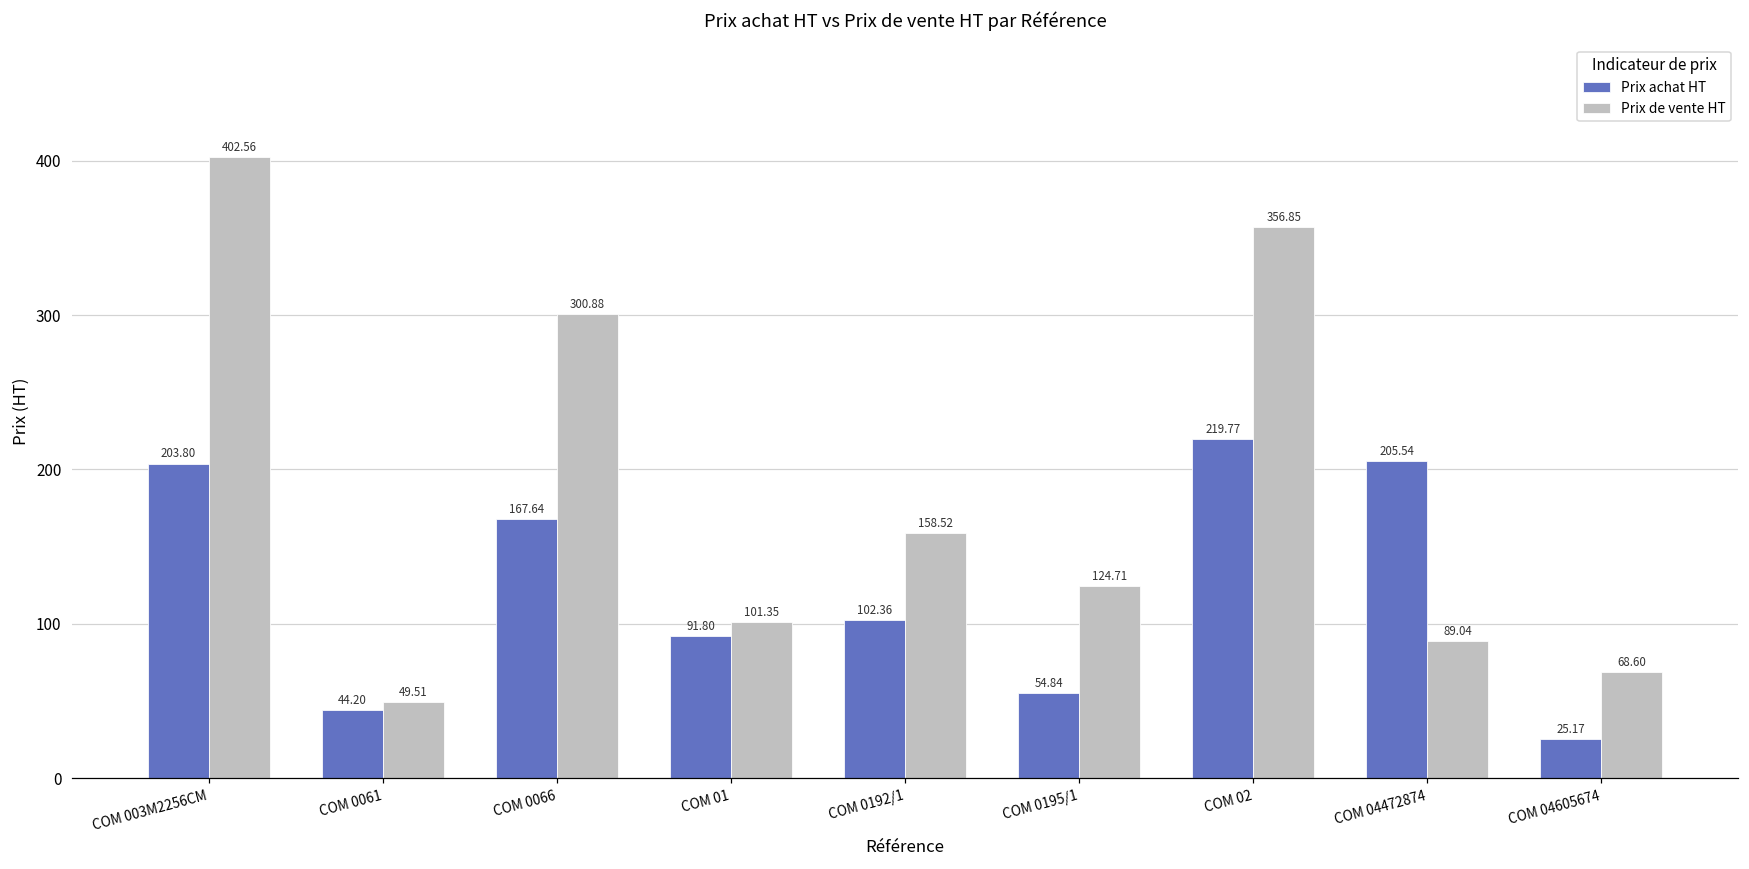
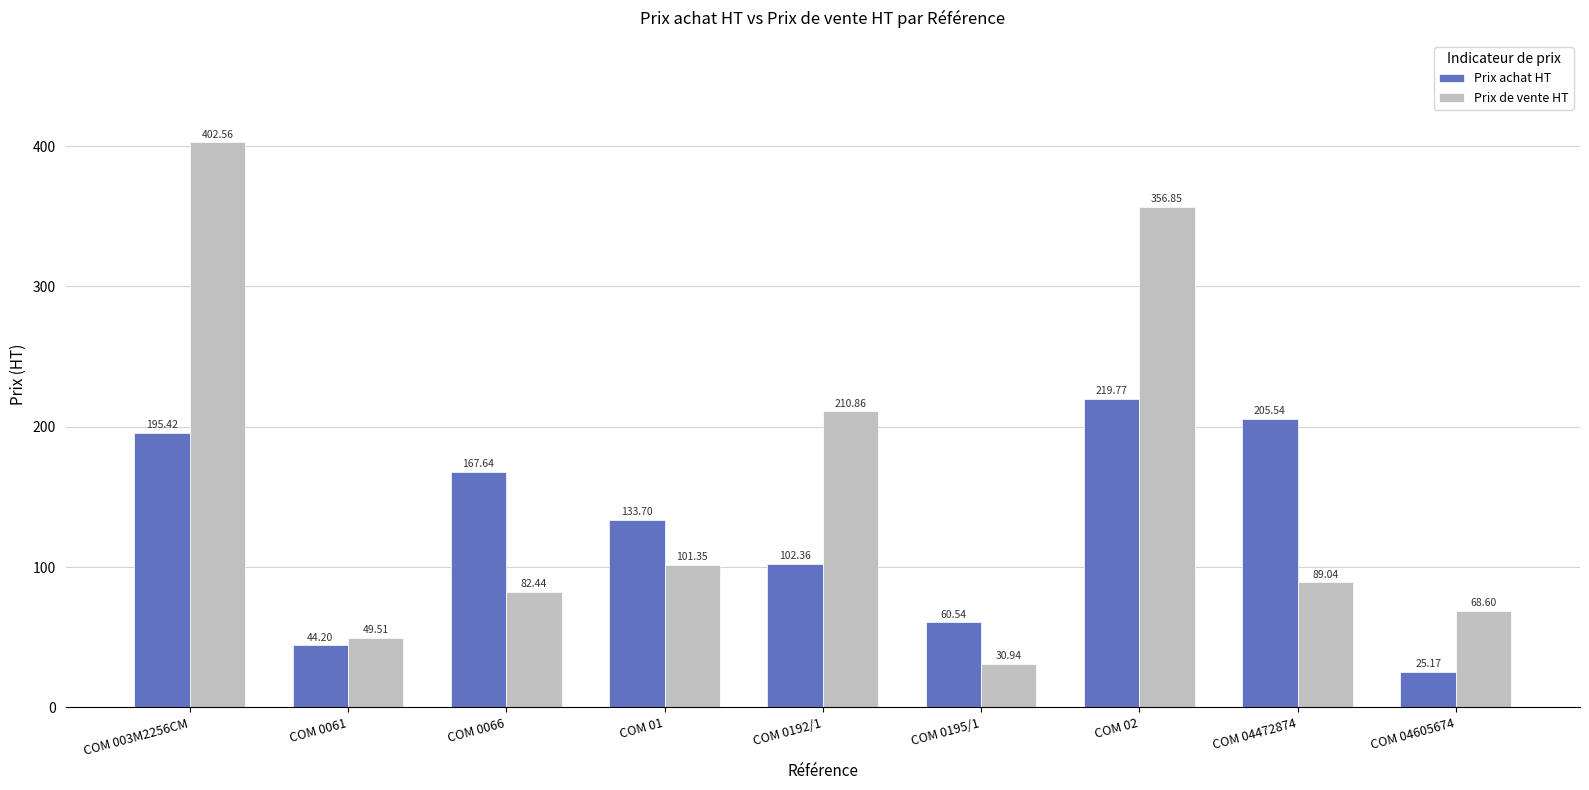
Prix achat HT, COM 003M2256CM: 203.80 -> 195.42
Prix de vente HT, COM 0066: 300.88 -> 82.44
Prix achat HT, COM 01: 91.80 -> 133.70
Prix de vente HT, COM 0192/1: 158.52 -> 210.86
Prix achat HT, COM 0195/1: 54.84 -> 60.54
Prix de vente HT, COM 0195/1: 124.71 -> 30.94
